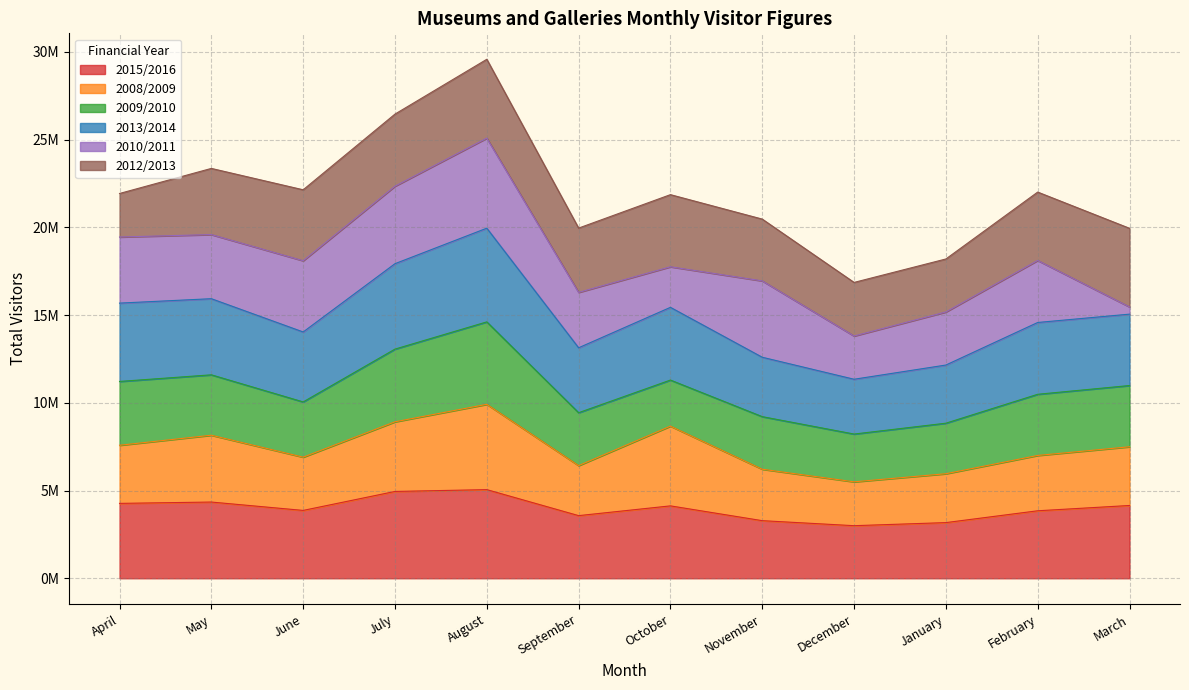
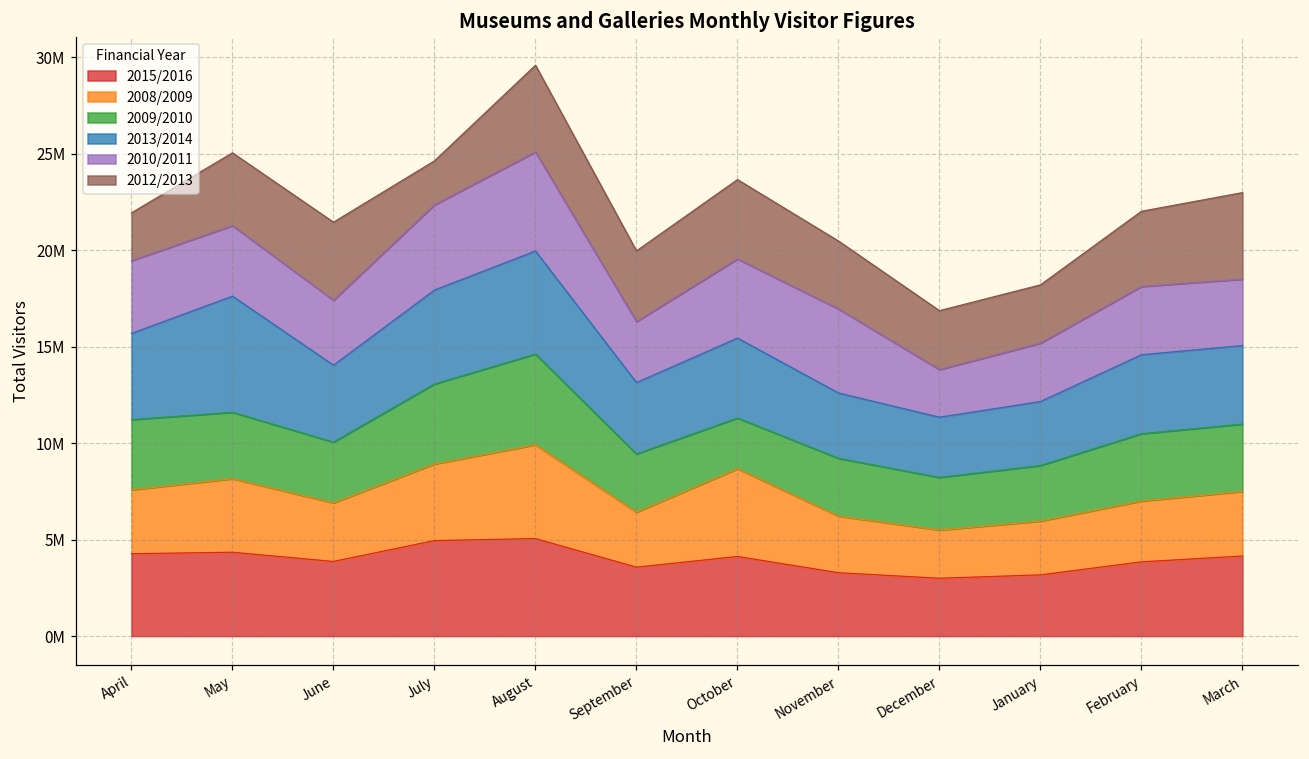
2013/2014, May: 4300000 -> 6000000
2010/2011, June: 4100000 -> 3400000
2012/2013, July: 4100000 -> 2300000
2010/2011, October: 2300000 -> 4100000
2010/2011, March: 400000 -> 3400000
